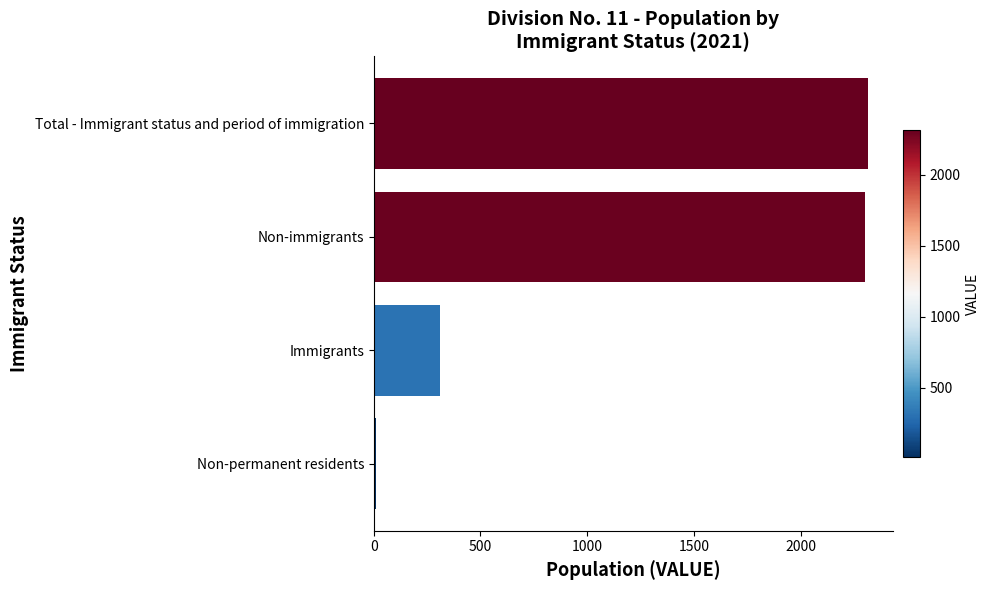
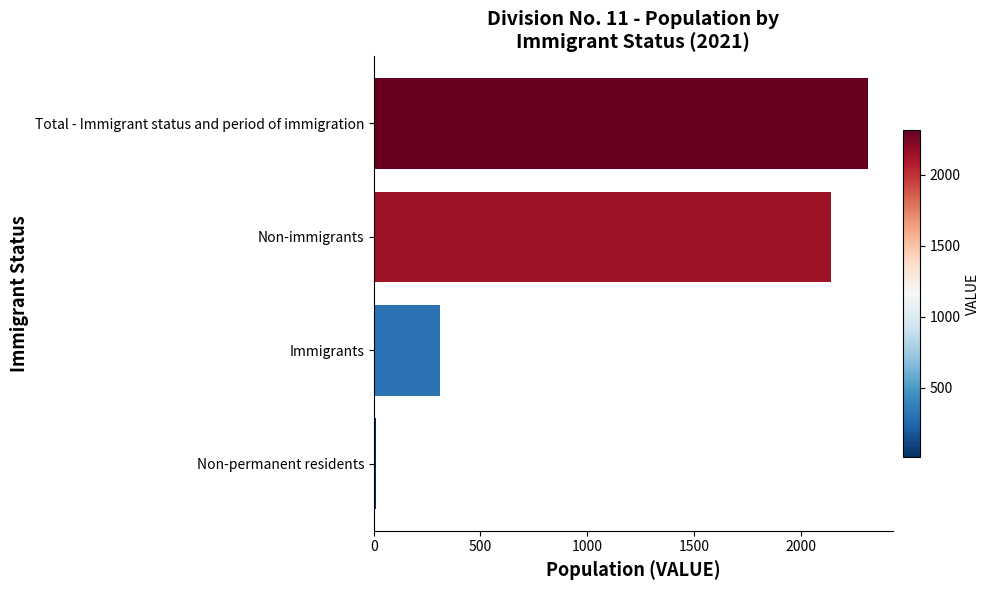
Non-immigrants: 2300 -> 2140
